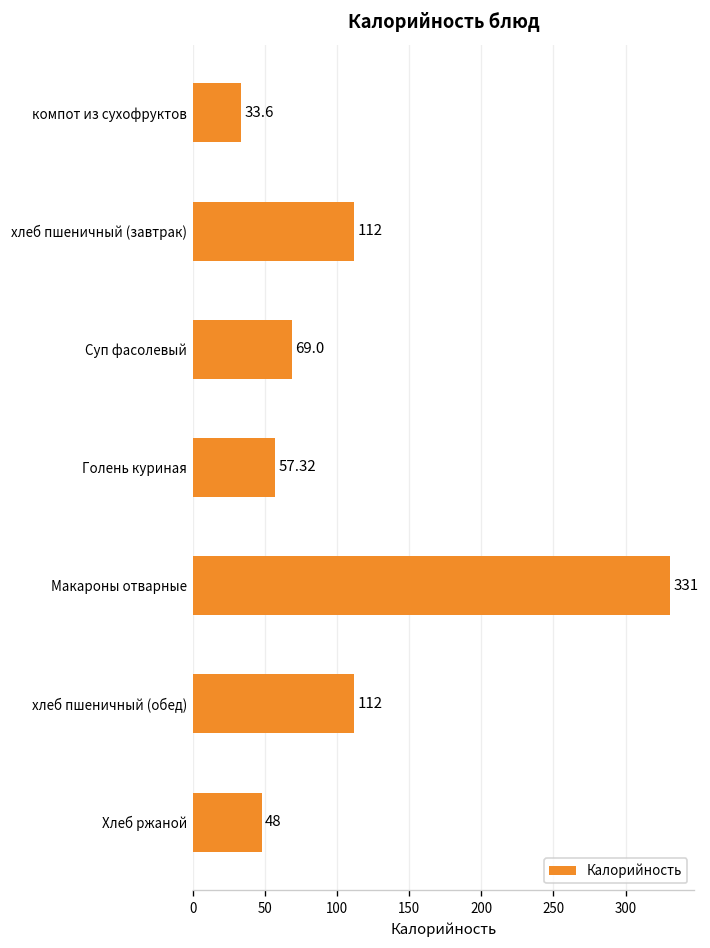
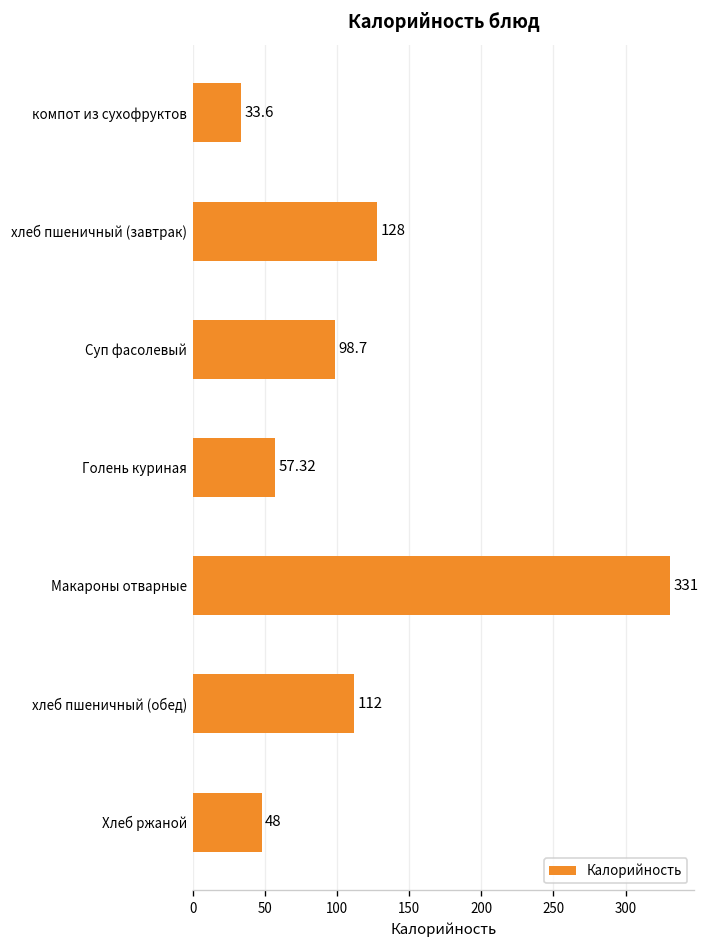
хлеб пшеничный (завтрак): 112 -> 128
Суп фасолевый: 69.0 -> 98.7
